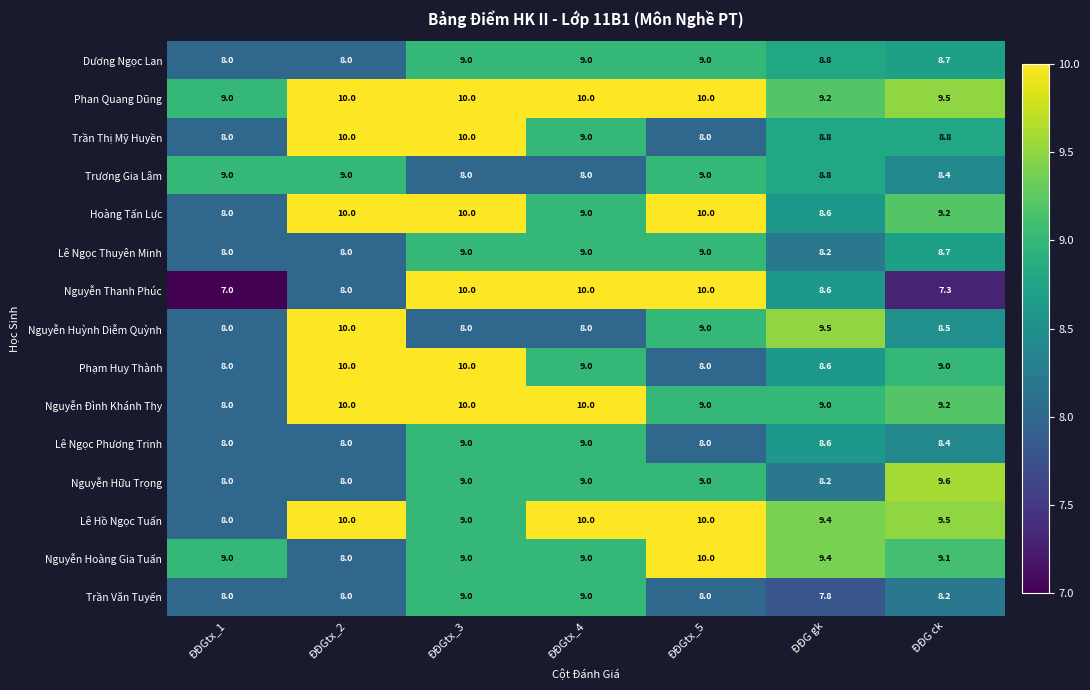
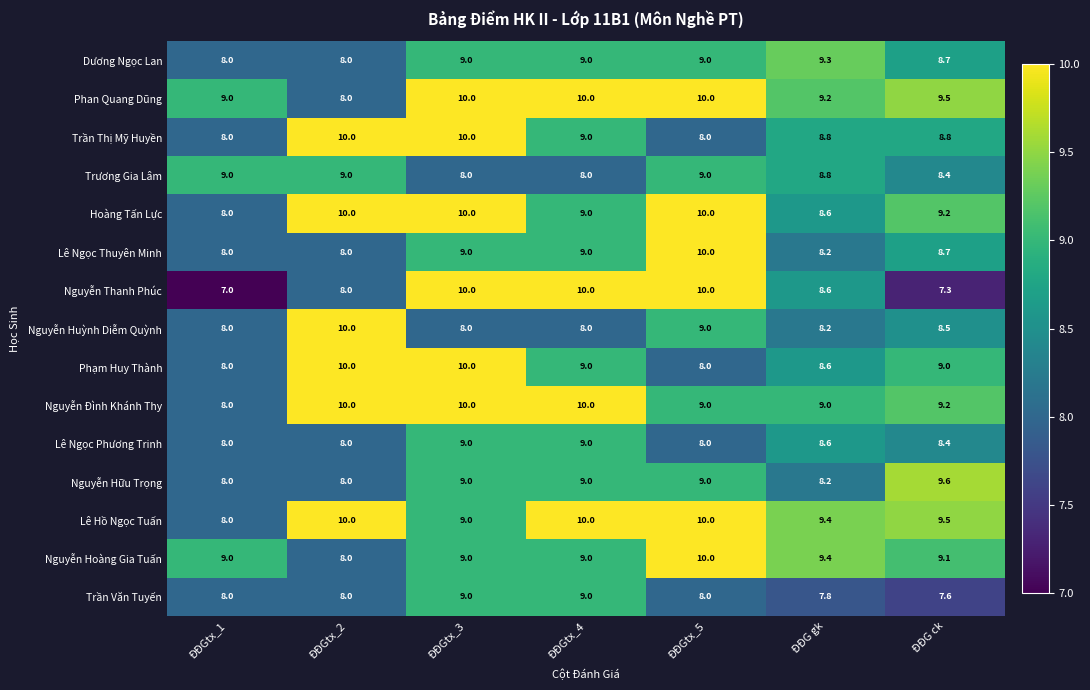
Dương Ngọc Lan, ĐĐG gk: 8.8 -> 9.3
Phan Quang Dũng, ĐĐGtx_2: 10.0 -> 8.0
Lê Ngọc Thuyên Minh, ĐĐGtx_5: 9.0 -> 10.0
Nguyễn Huỳnh Diễm Quỳnh, ĐĐG gk: 9.5 -> 8.2
Trần Văn Tuyến, ĐĐG ck: 8.2 -> 7.6
